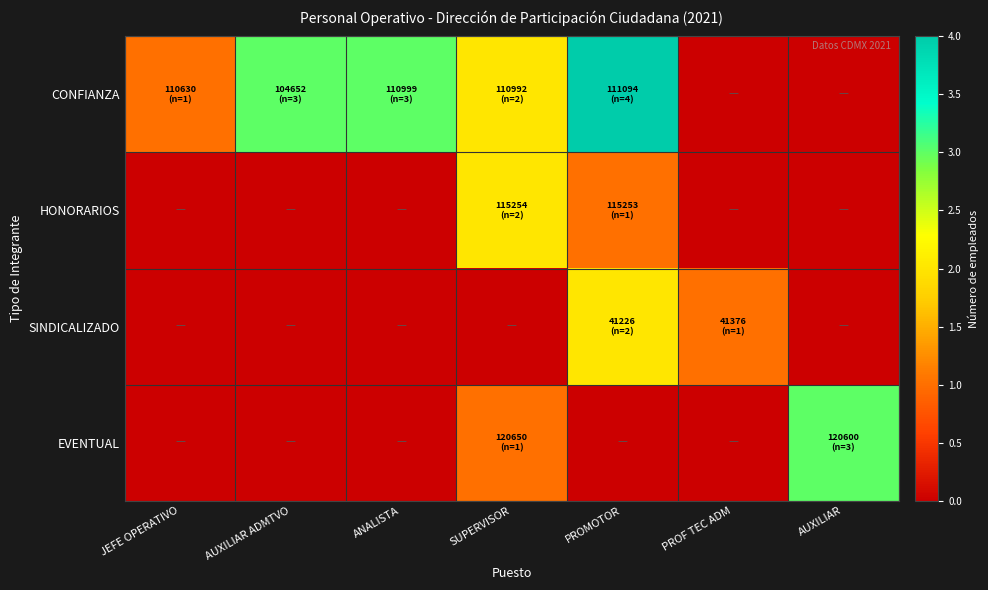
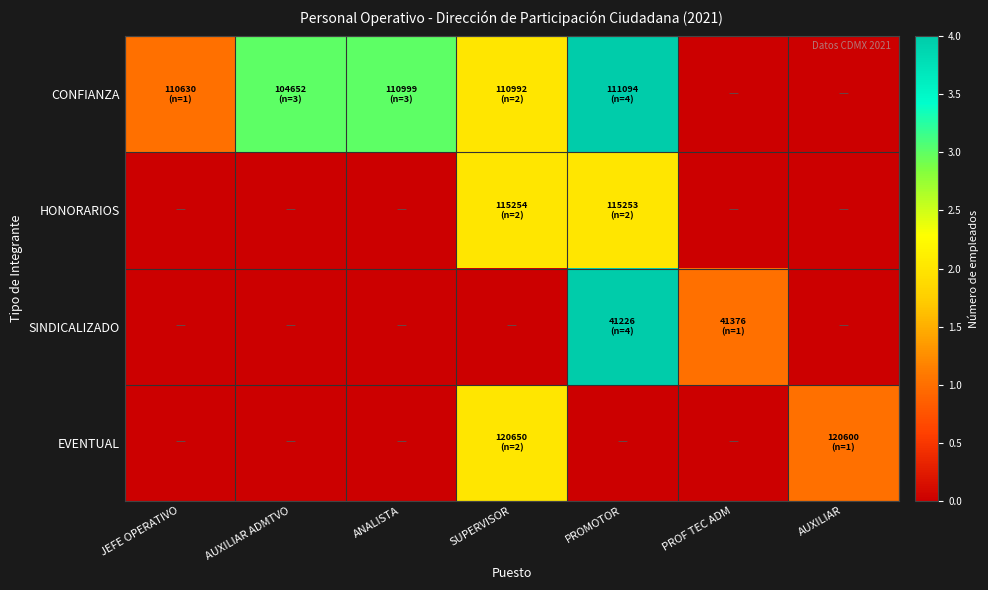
HONORARIOS, PROMOTOR: 1 -> 2
SINDICALIZADO, PROMOTOR: 2 -> 4
EVENTUAL, SUPERVISOR: 1 -> 2
EVENTUAL, AUXILIAR: 3 -> 1
